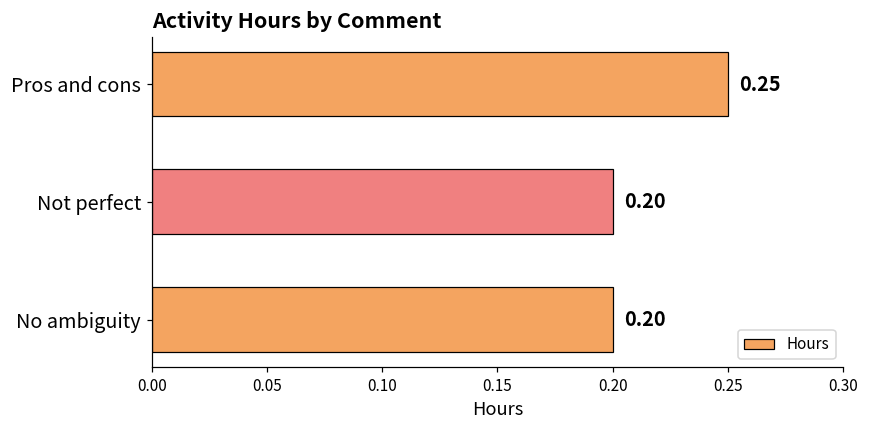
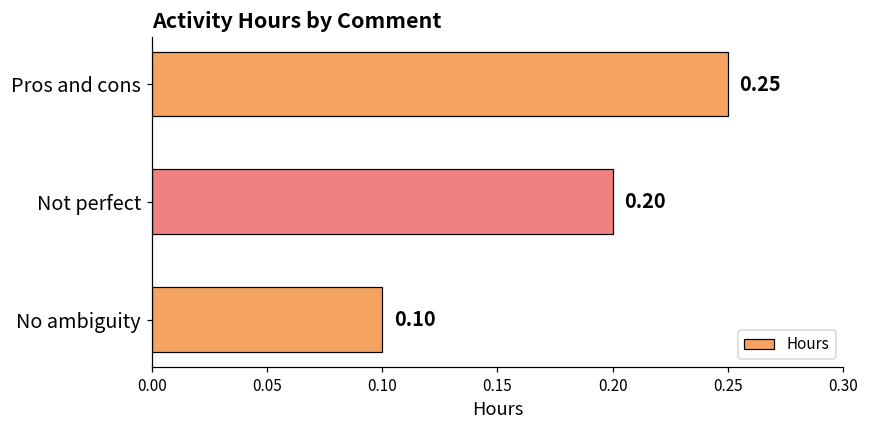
No ambiguity: 0.20 -> 0.10
